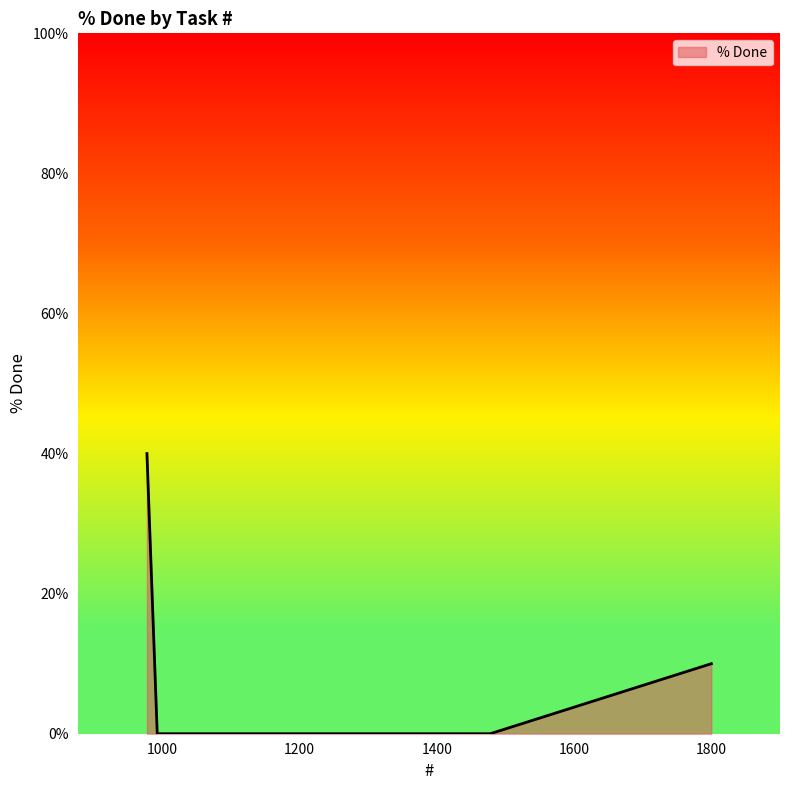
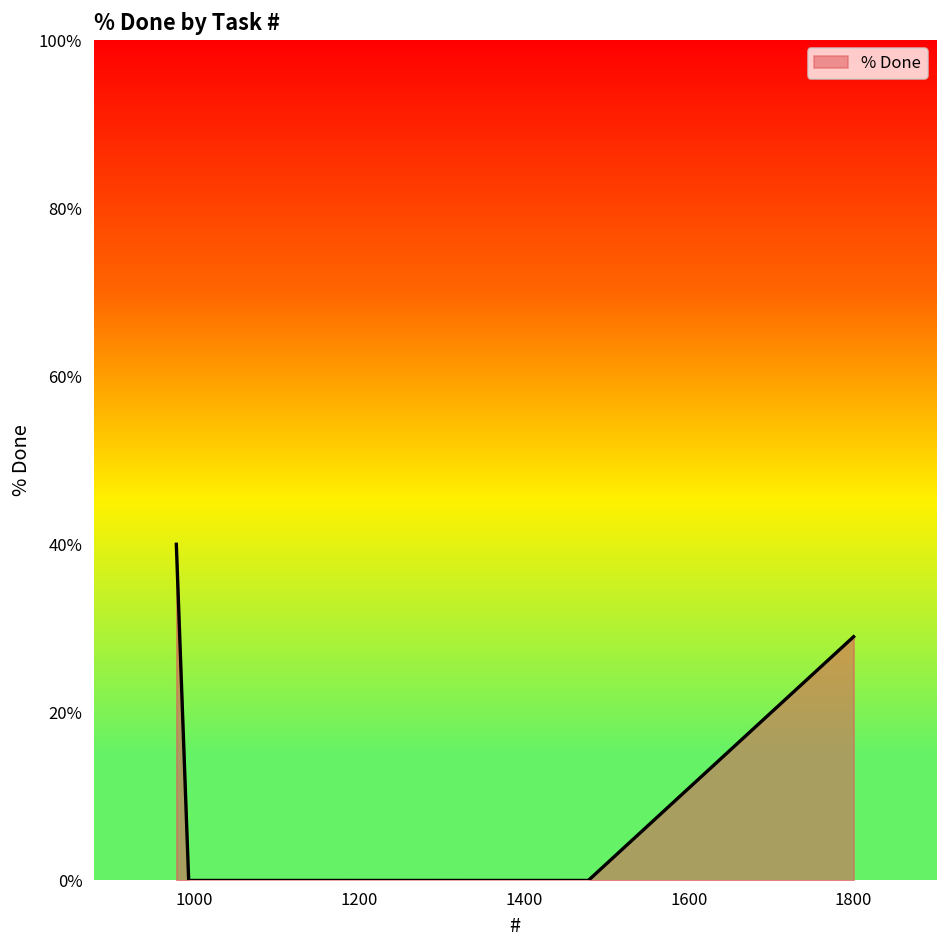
1800: 10% -> 29%
